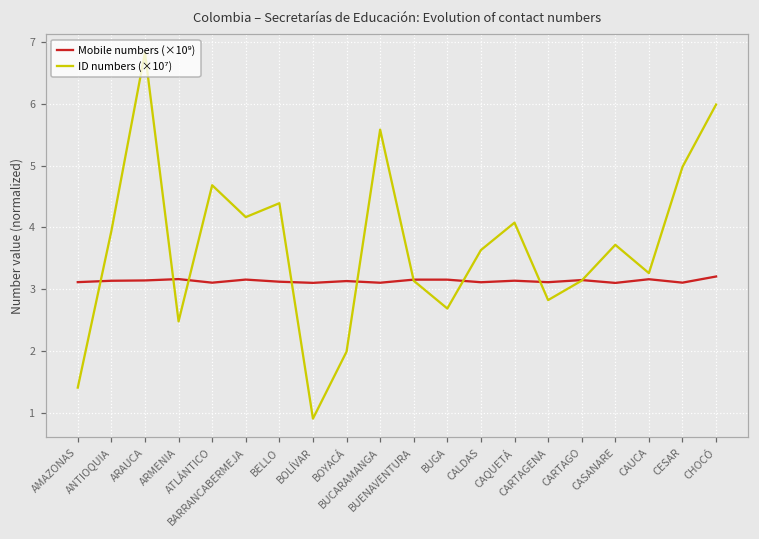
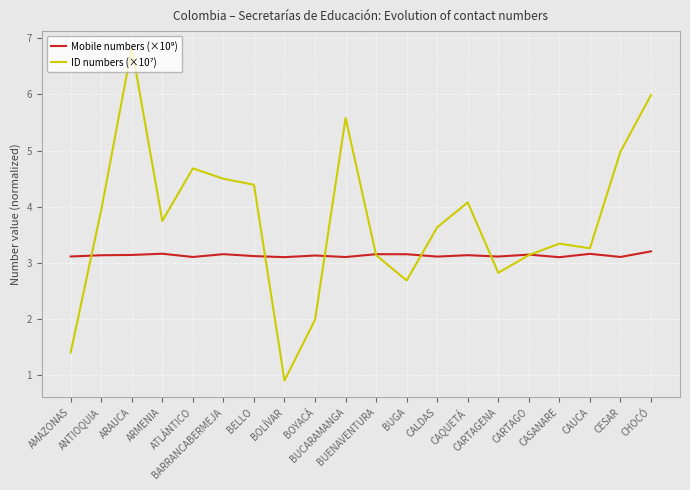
ID numbers (×10⁷), ARMENIA: 2.5 -> 3.7
ID numbers (×10⁷), BARRANCABERMEJA: 4.2 -> 4.5
ID numbers (×10⁷), CASANARE: 3.7 -> 3.3
